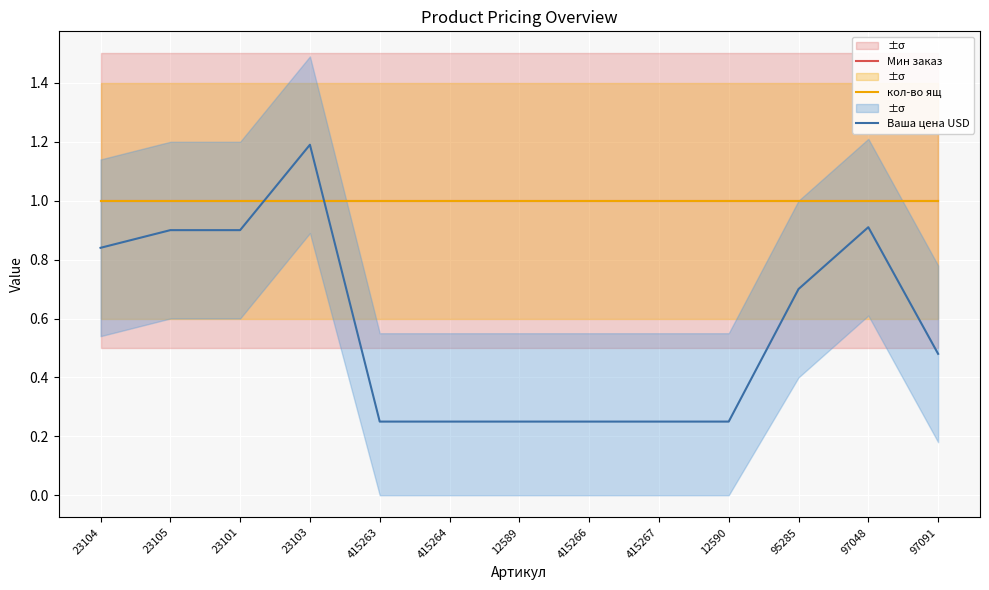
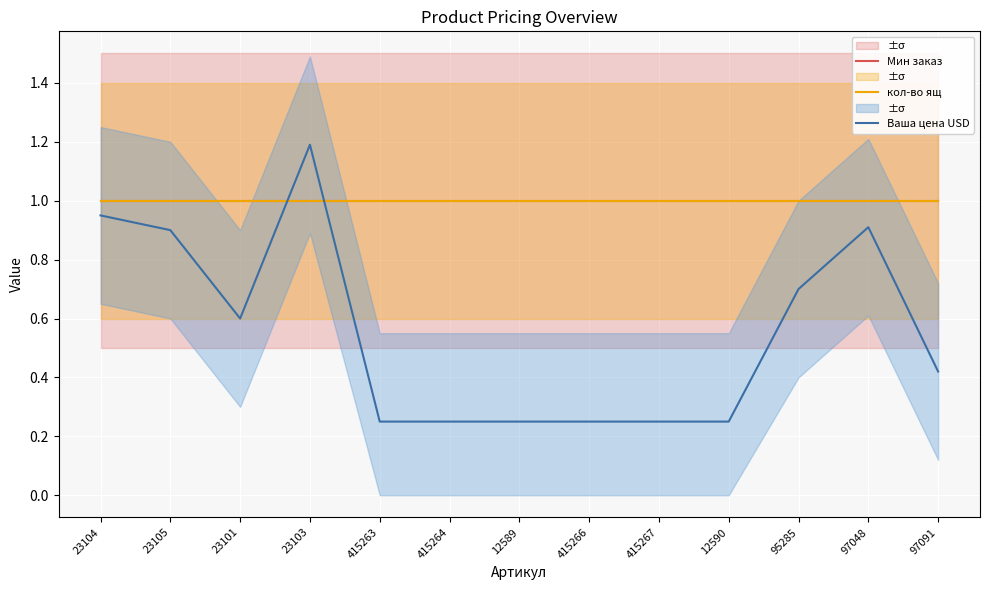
Ваша цена USD, 23104: 0.84 -> 0.95
Ваша цена USD, 23101: 0.9 -> 0.6
Ваша цена USD, 97091: 0.48 -> 0.42
